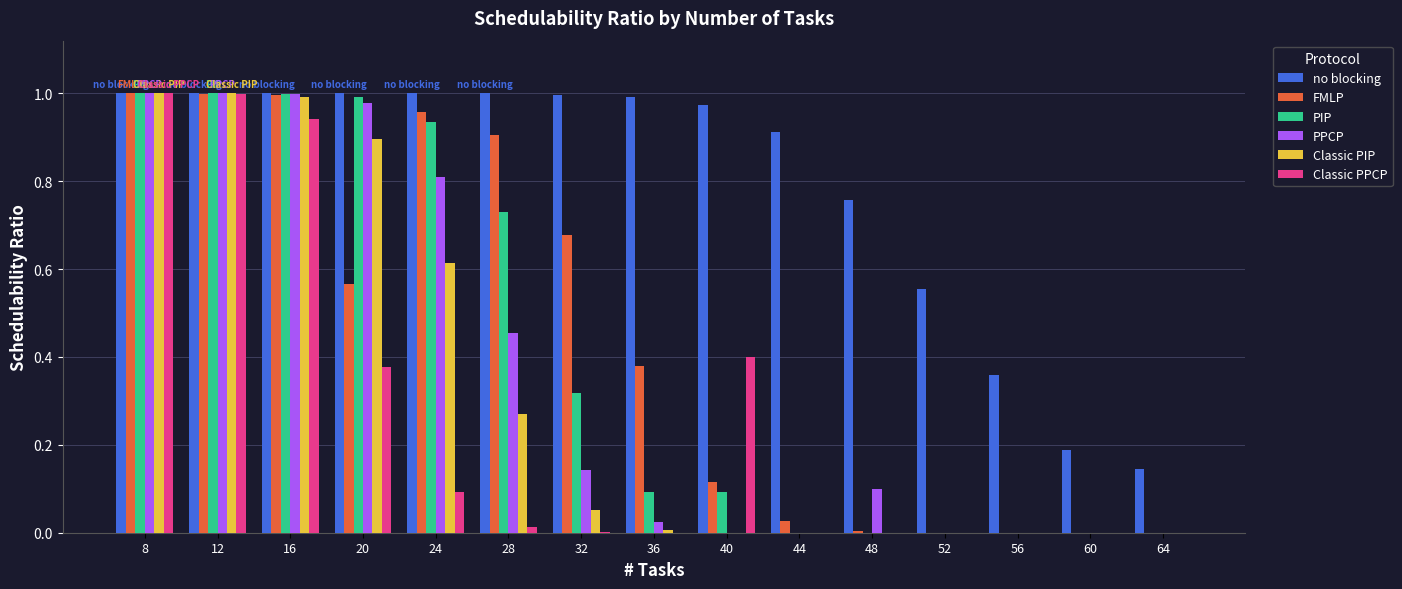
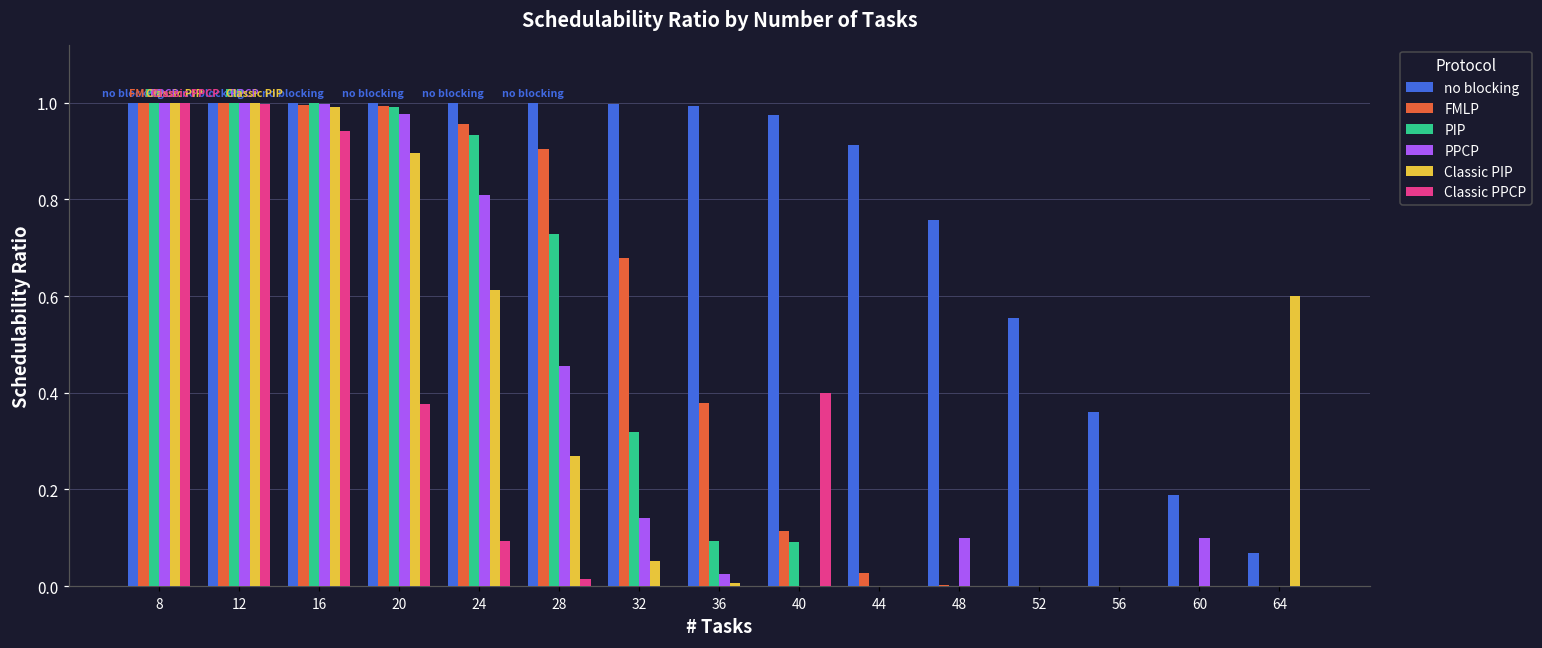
FMLP, 20: 0.57 -> 0.99
PPCP, 60: 0.0 -> 0.1
no blocking, 64: 0.15 -> 0.07
Classic PIP, 64: 0.0 -> 0.6
